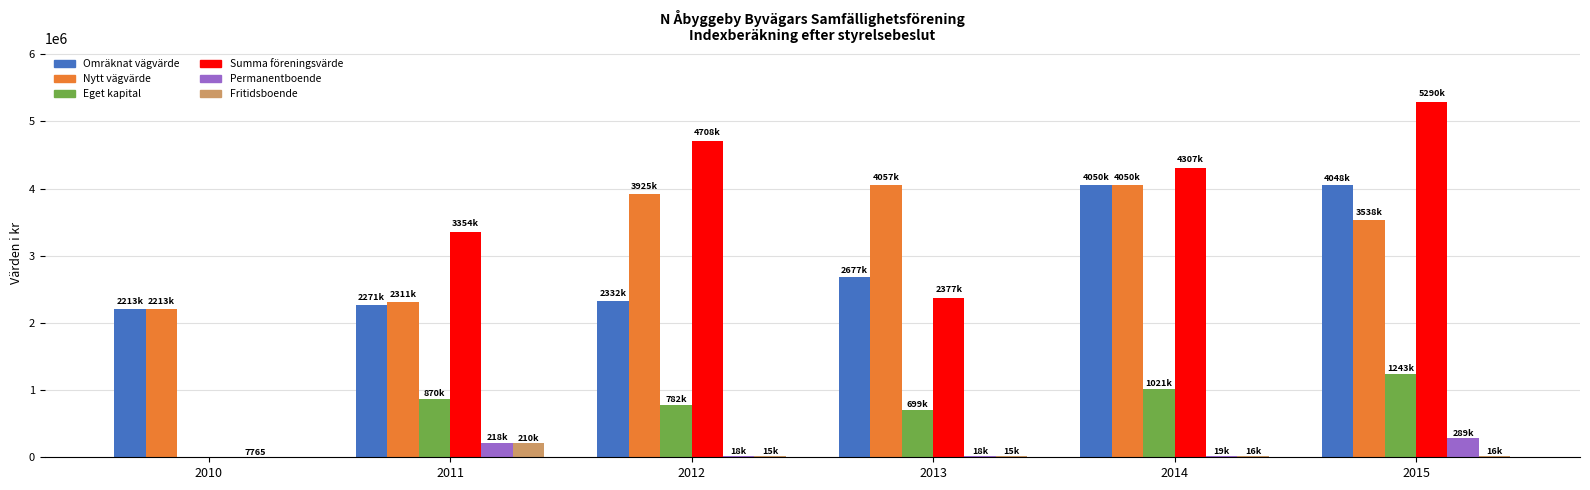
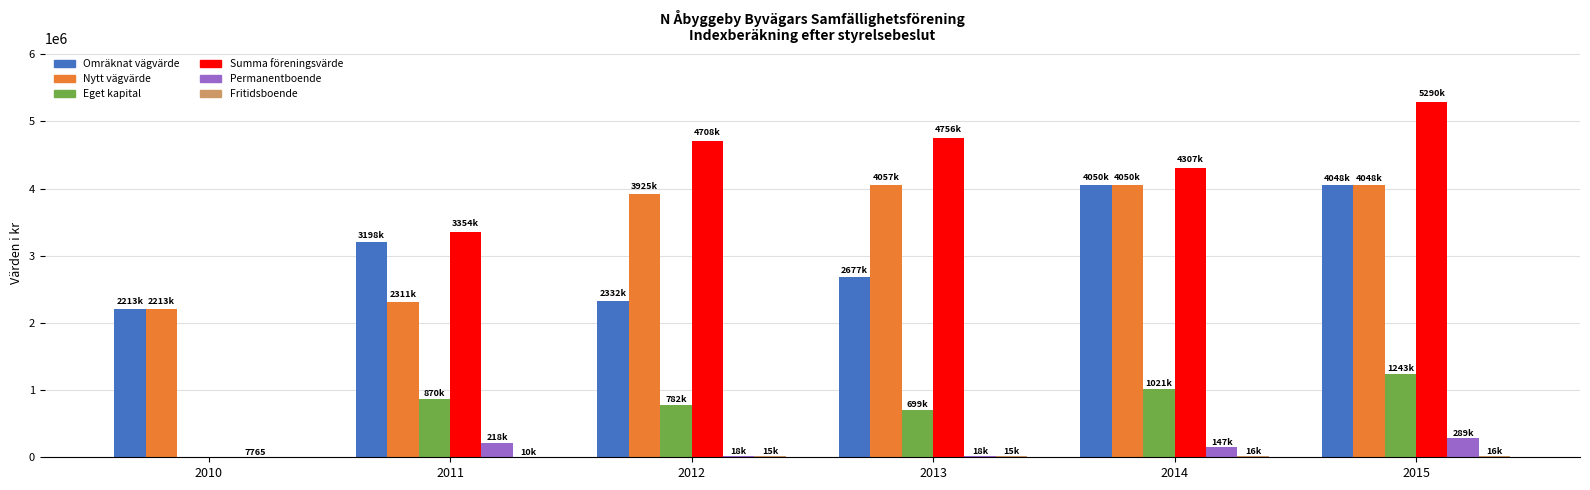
Omräknat vägvärde, 2011: 2271k -> 3198k
Fritidsboende, 2011: 210k -> 10k
Summa föreningsvärde, 2013: 2377k -> 4756k
Permanentboende, 2014: 19k -> 147k
Nytt vägvärde, 2015: 3538k -> 4048k
